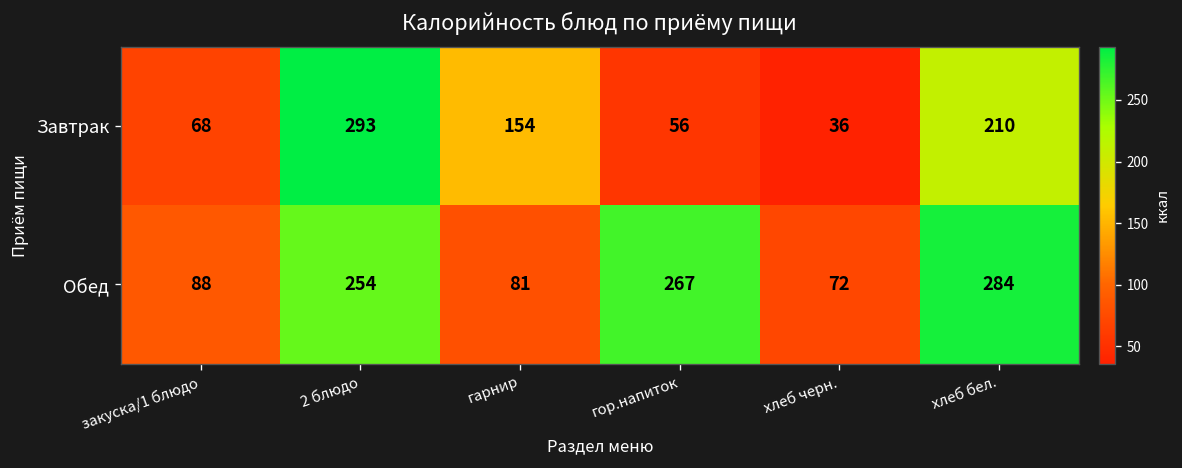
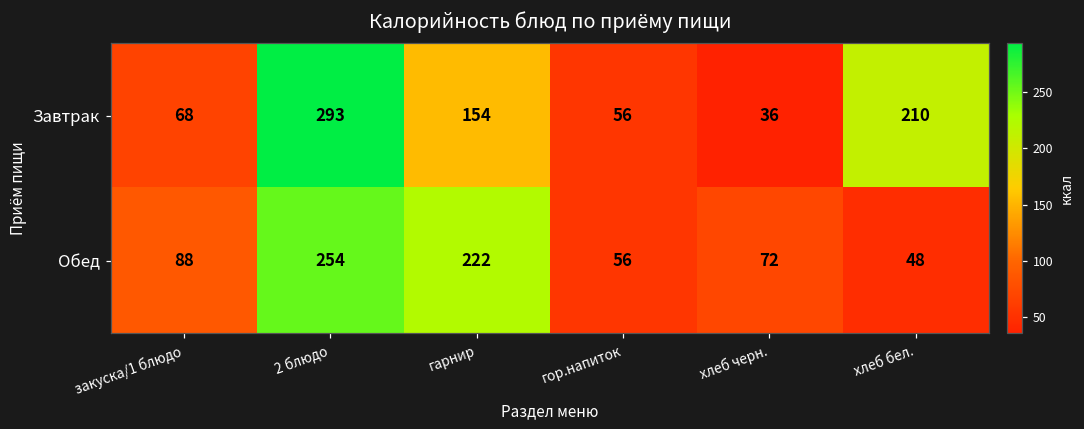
Обед, гарнир: 81 -> 222
Обед, гор.напиток: 267 -> 56
Обед, хлеб бел.: 284 -> 48
